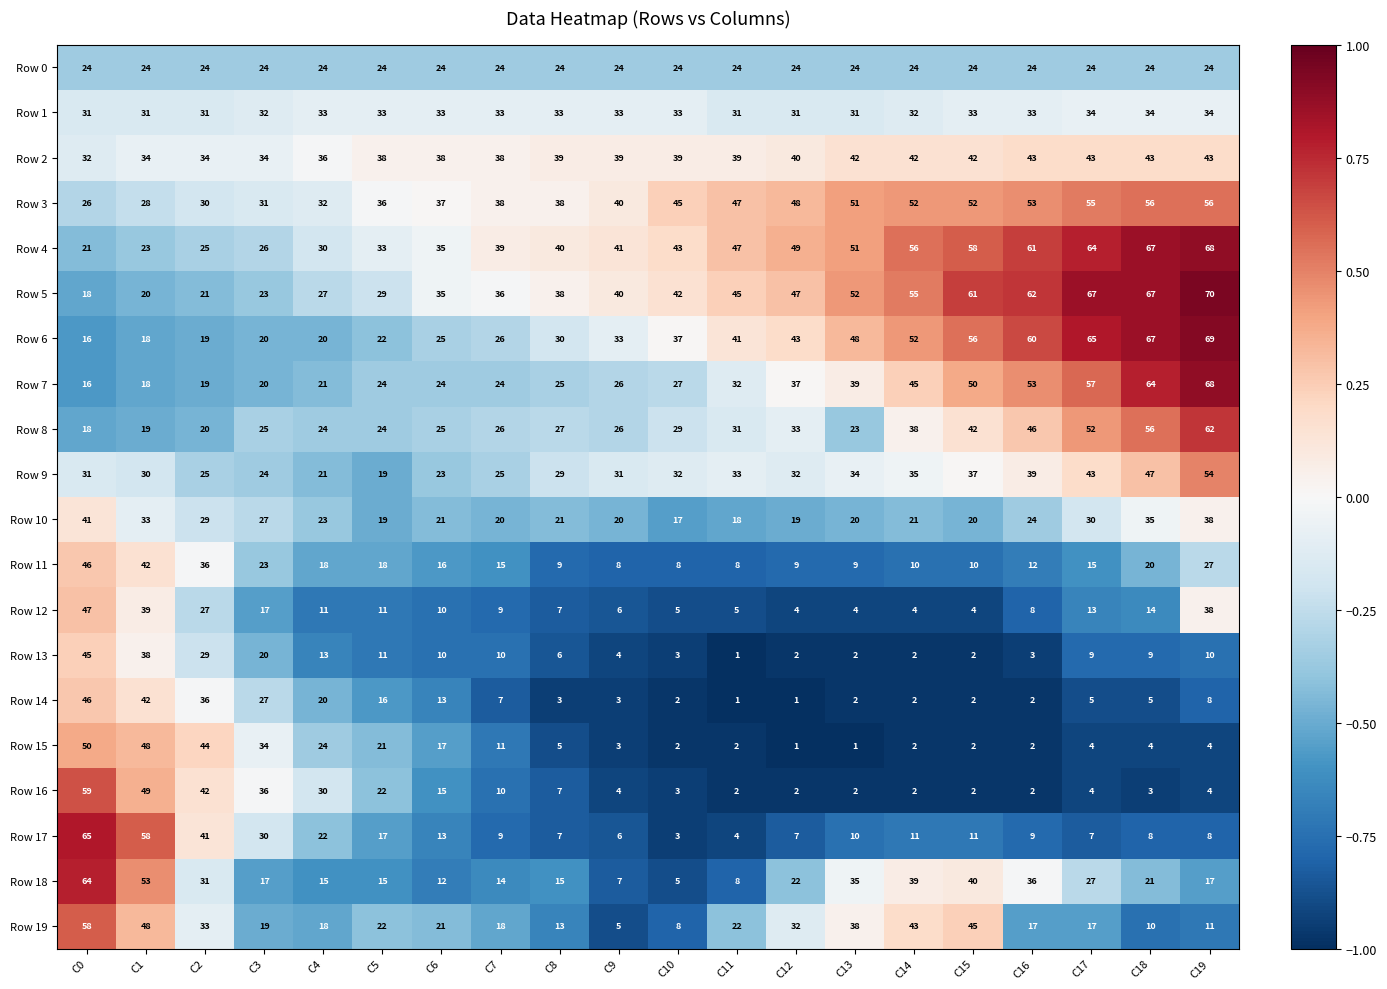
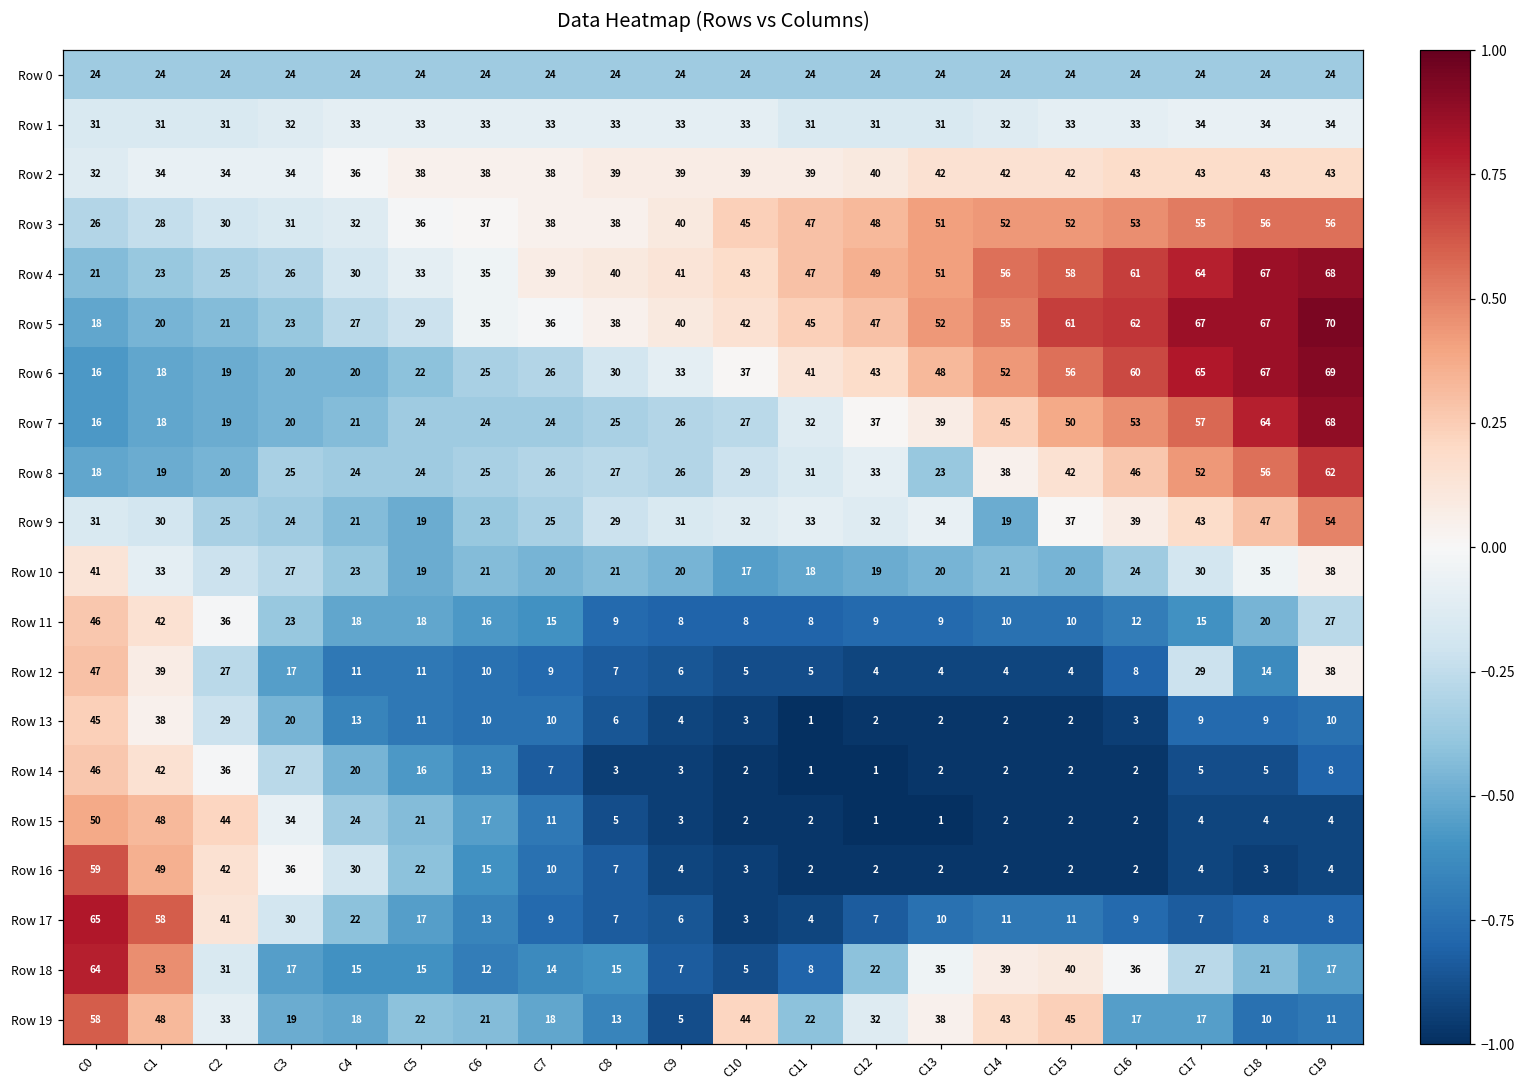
Row 9, C14: 35 -> 19
Row 12, C17: 13 -> 29
Row 19, C10: 8 -> 44
